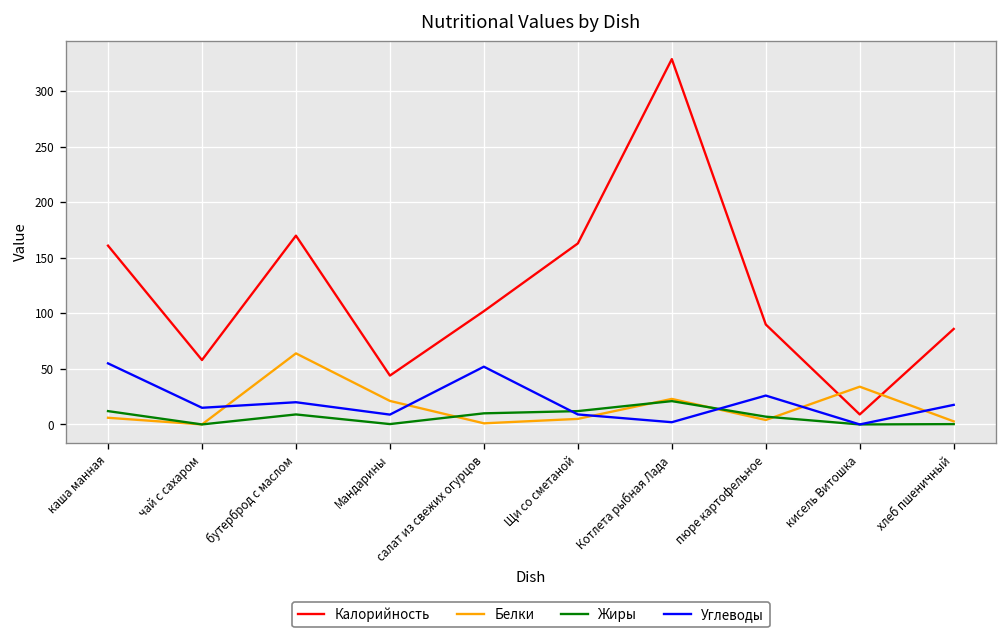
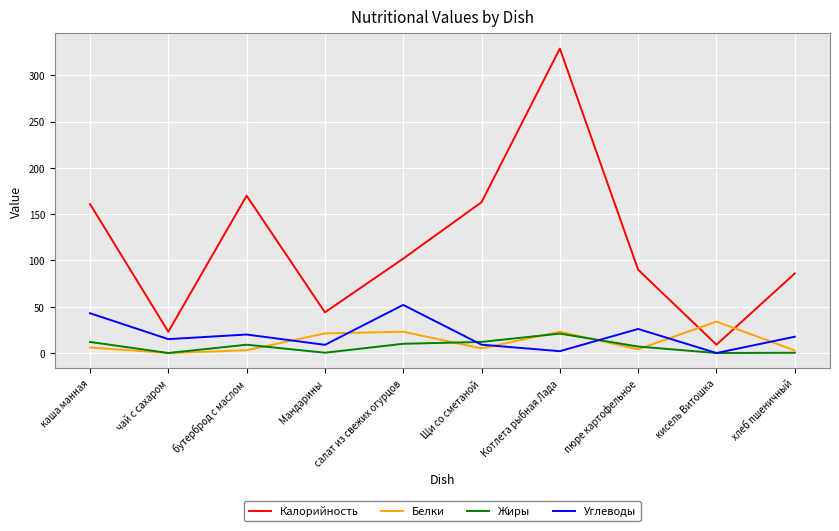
Углеводы, каша манная: 60 -> 40
Калорийность, чай с сахаром: 60 -> 20
Белки, бутерброд с маслом: 60 -> 0
Белки, салат из свежих огурцов: 0 -> 20
